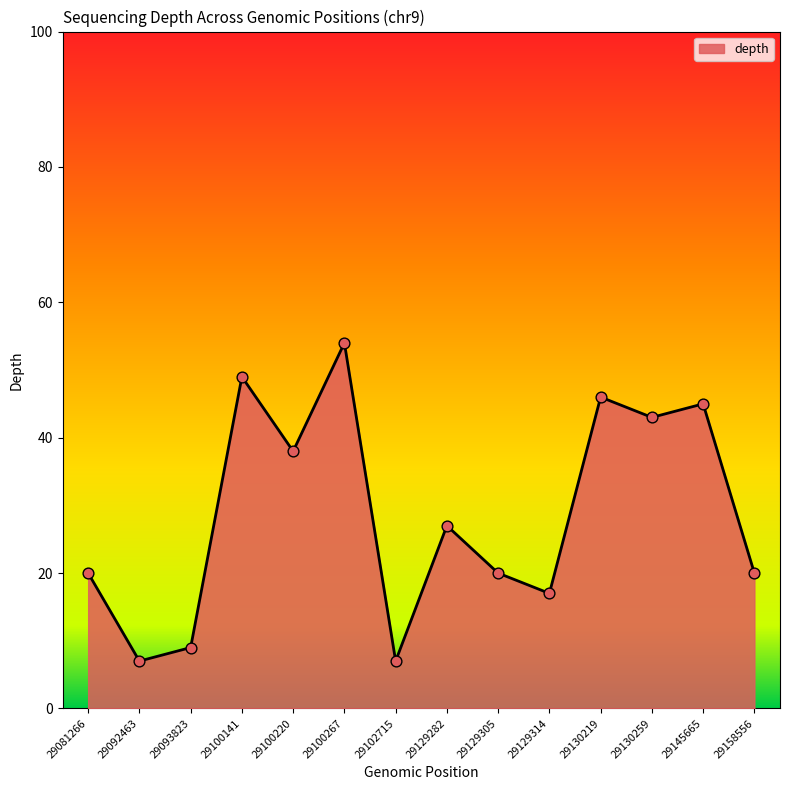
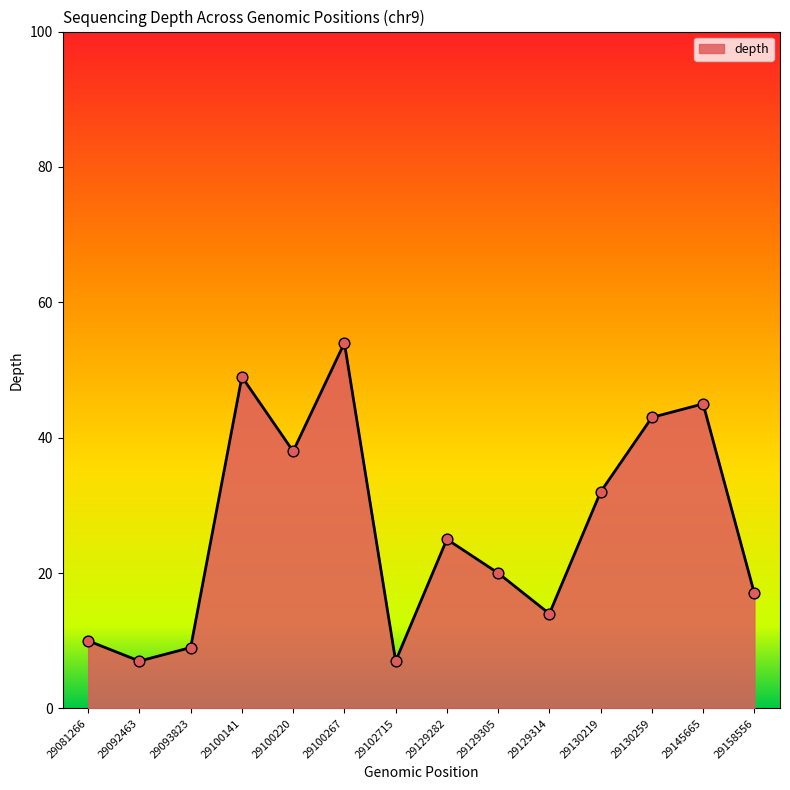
29081266: 20 -> 10
29129282: 27 -> 25
29129314: 17 -> 14
29130219: 46 -> 32
29158556: 20 -> 17
